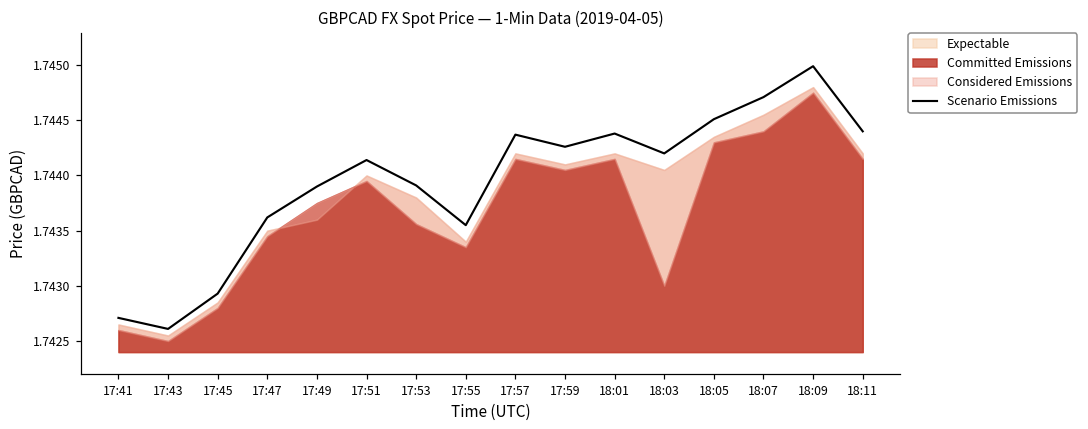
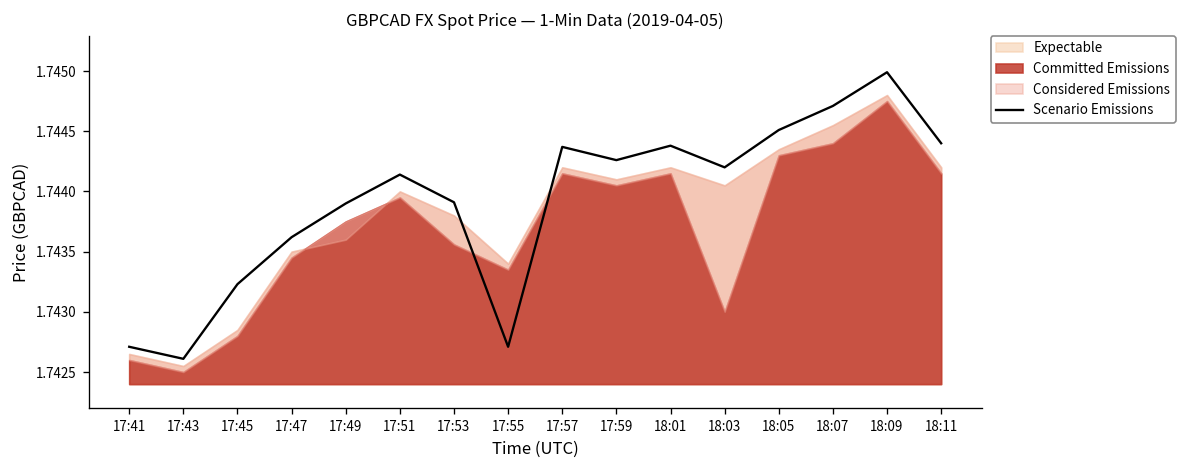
Scenario Emissions, 17:45: 1.74293 -> 1.74323
Scenario Emissions, 17:55: 1.74355 -> 1.74271
